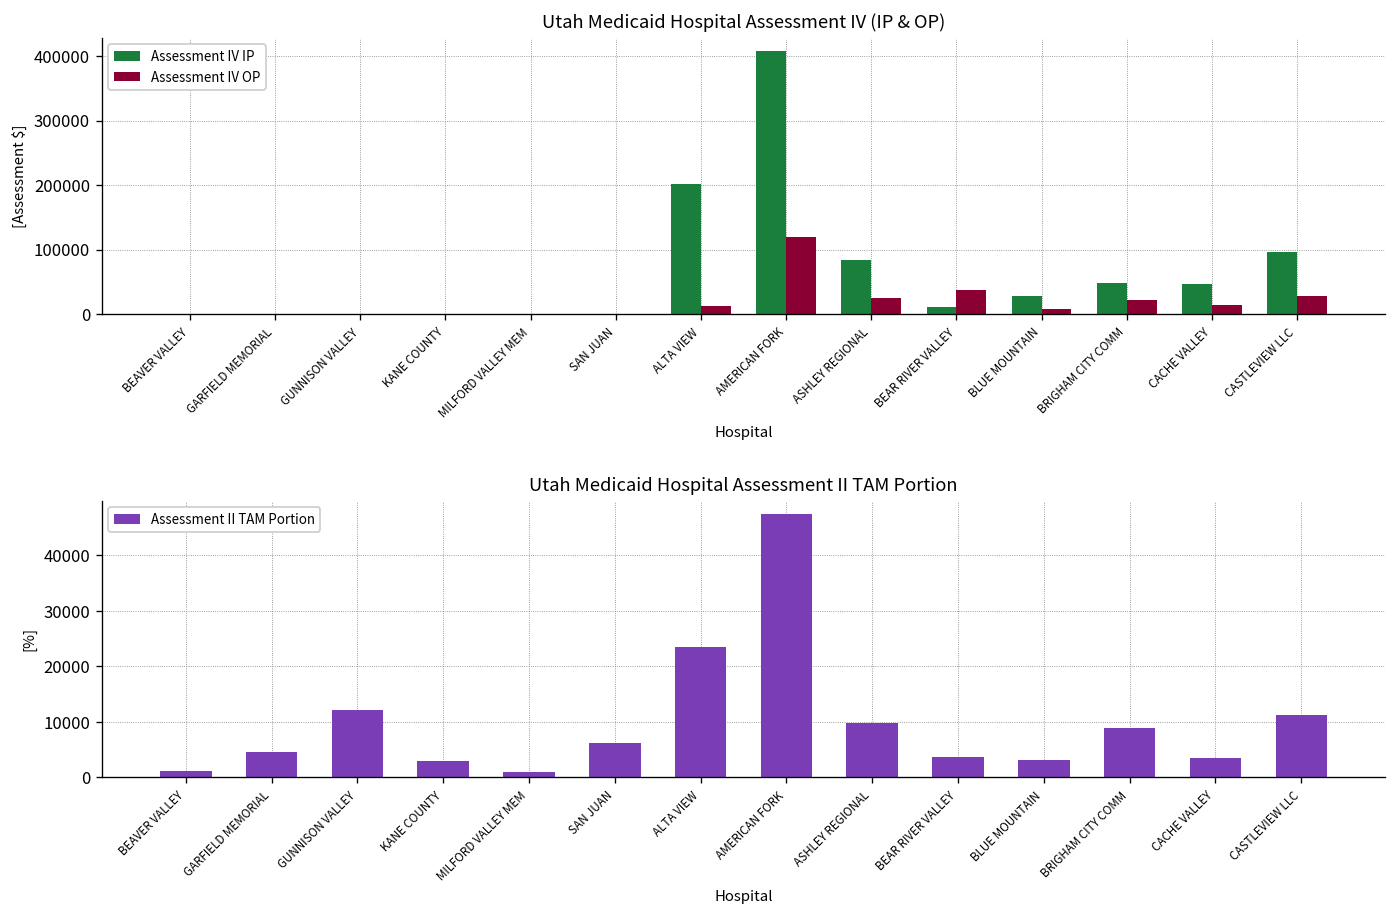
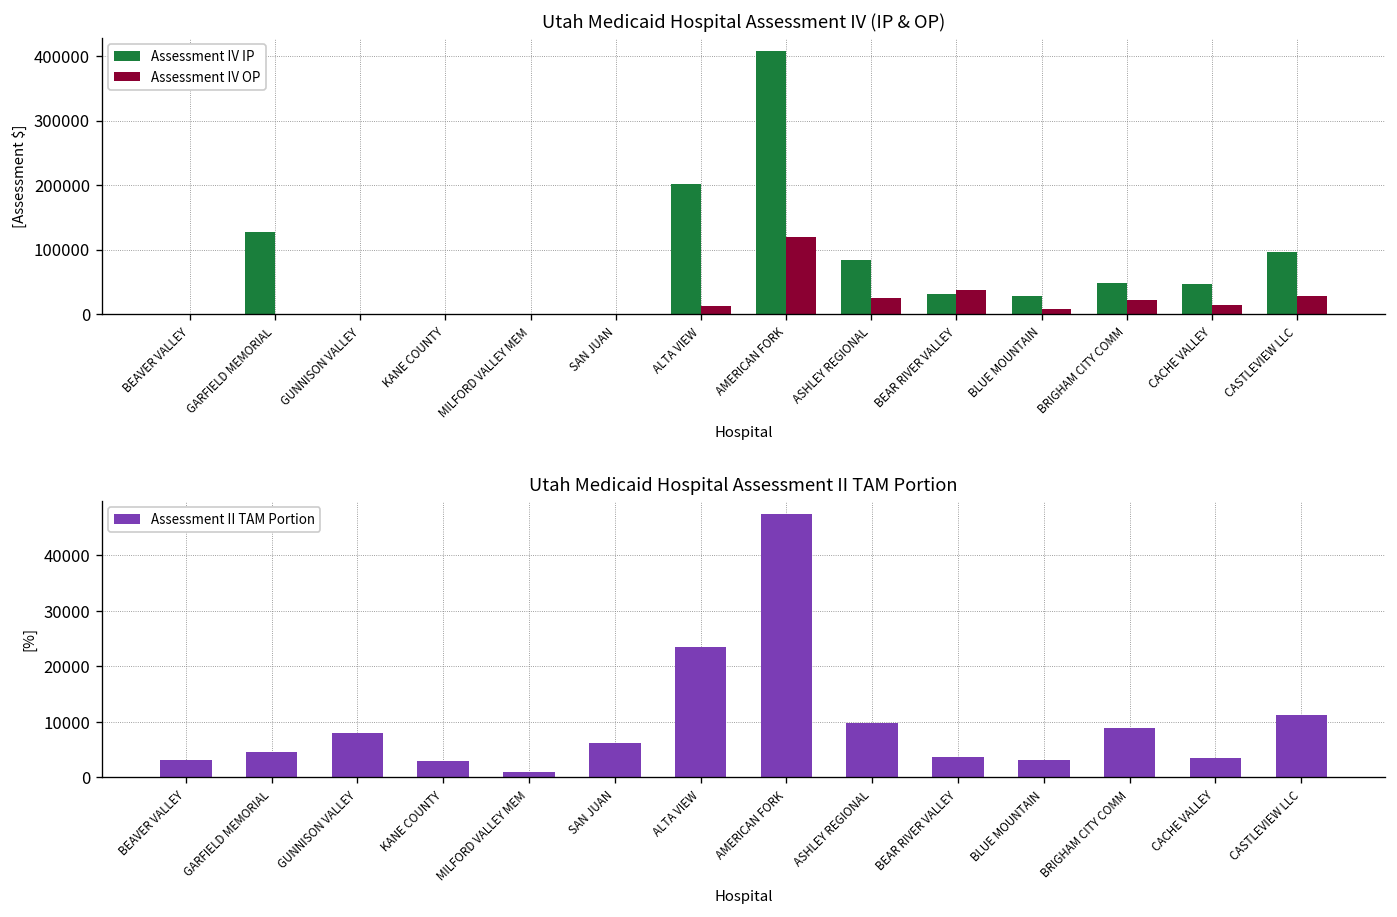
Utah Medicaid Hospital Assessment IV (IP & OP), Assessment IV IP, GARFIELD MEMORIAL: 0 -> 130000
Utah Medicaid Hospital Assessment IV (IP & OP), Assessment IV IP, BEAR RIVER VALLEY: 10000 -> 30000
Utah Medicaid Hospital Assessment II TAM Portion, BEAVER VALLEY: 1000 -> 3000
Utah Medicaid Hospital Assessment II TAM Portion, GUNNISON VALLEY: 12000 -> 8000
